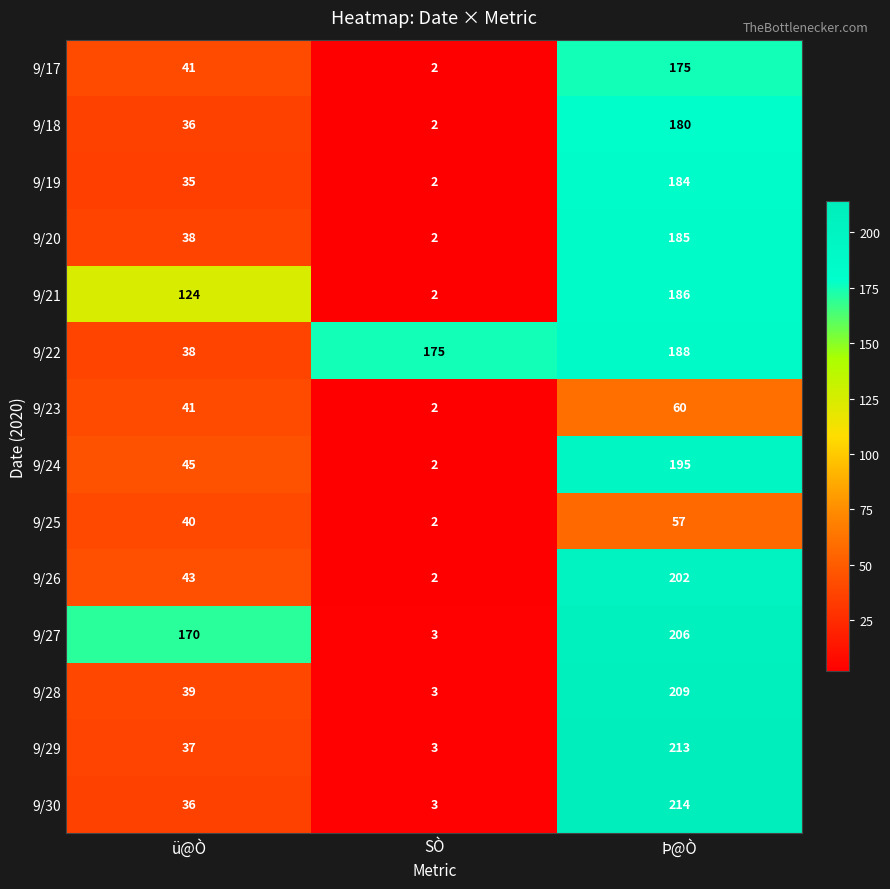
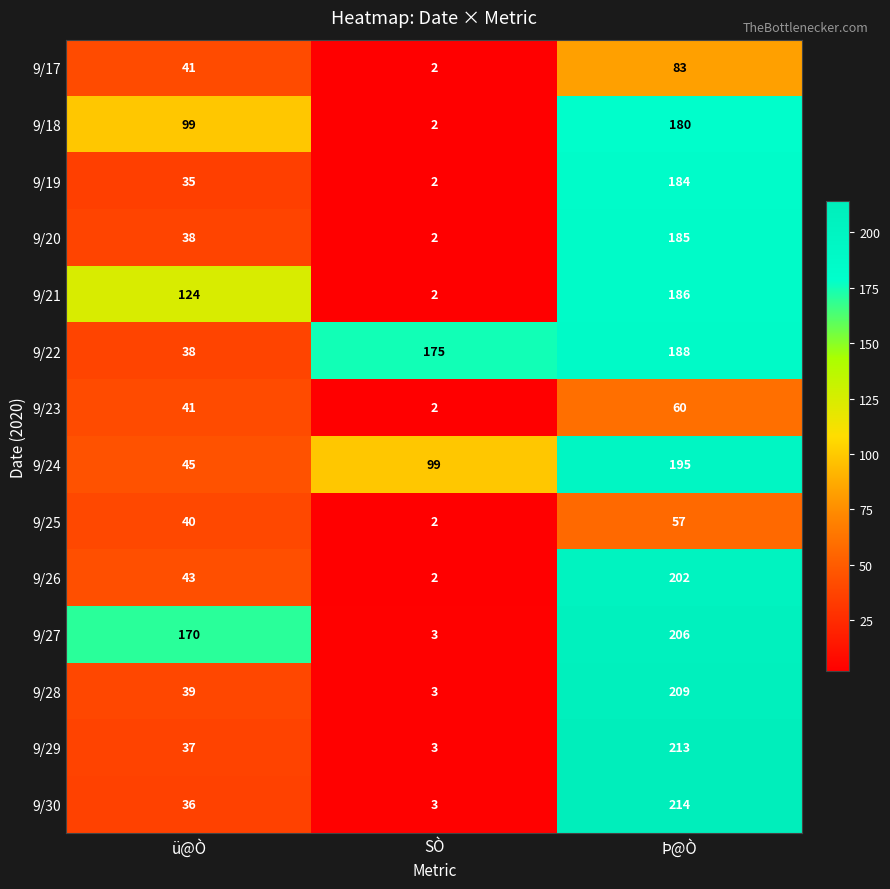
9/17, Þ@Ò: 175 -> 83
9/18, ü@Ò: 36 -> 99
9/24, SÒ: 2 -> 99
